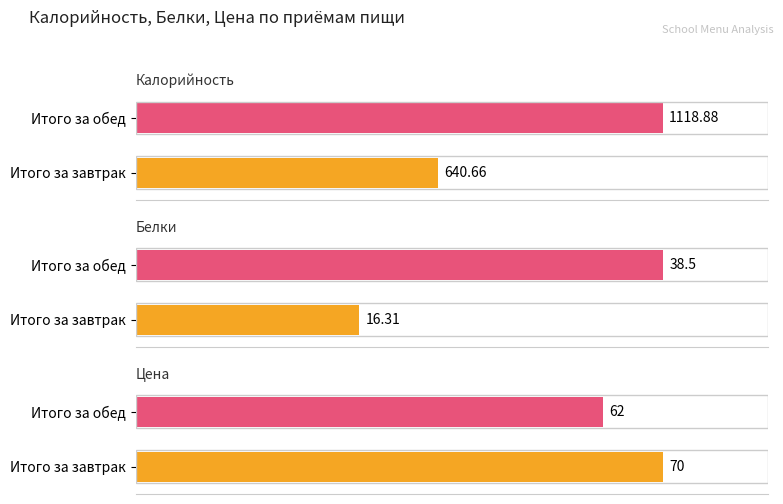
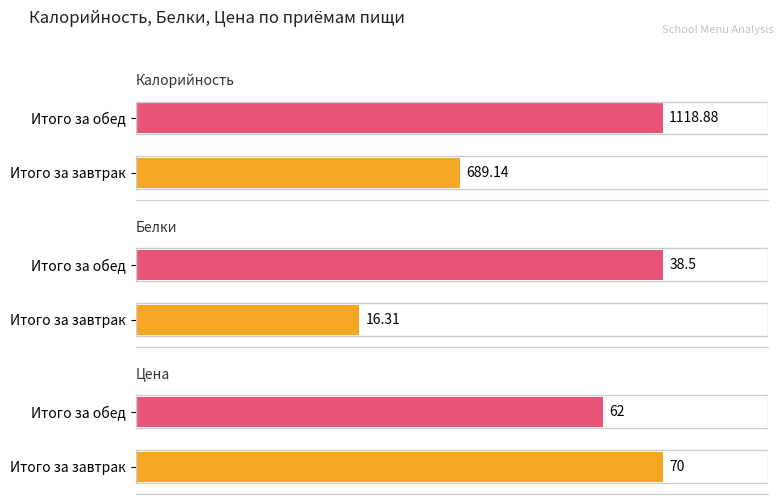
Калорийность, Итого за завтрак: 640.66 -> 689.14
